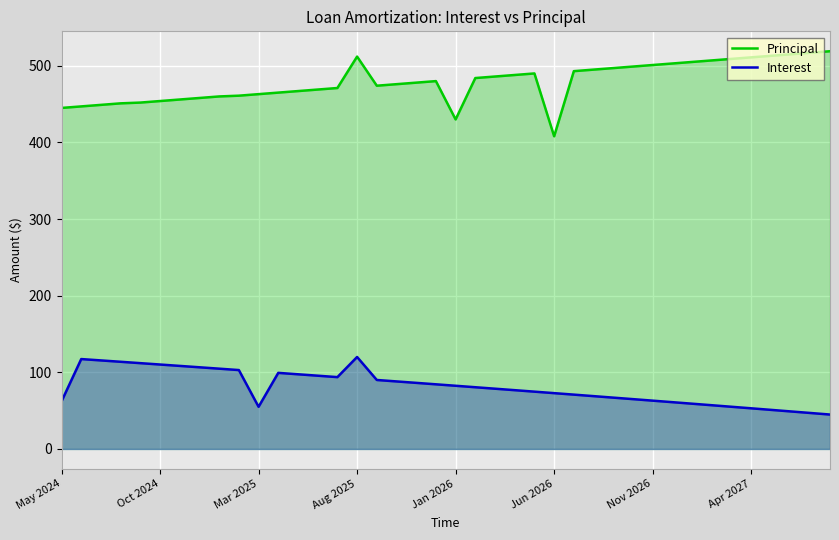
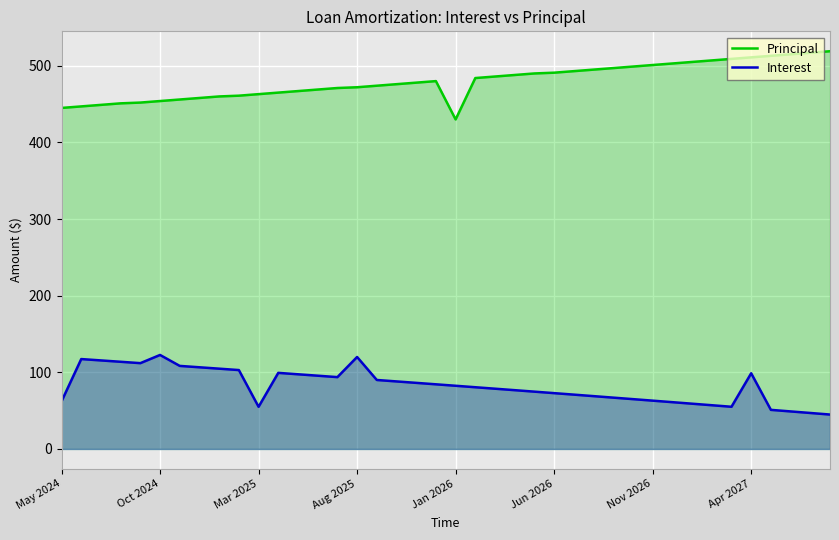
Interest, Oct 2024: 110 -> 120
Principal, Aug 2025: 510 -> 470
Principal, Jun 2026: 410 -> 490
Interest, Apr 2027: 50 -> 100
